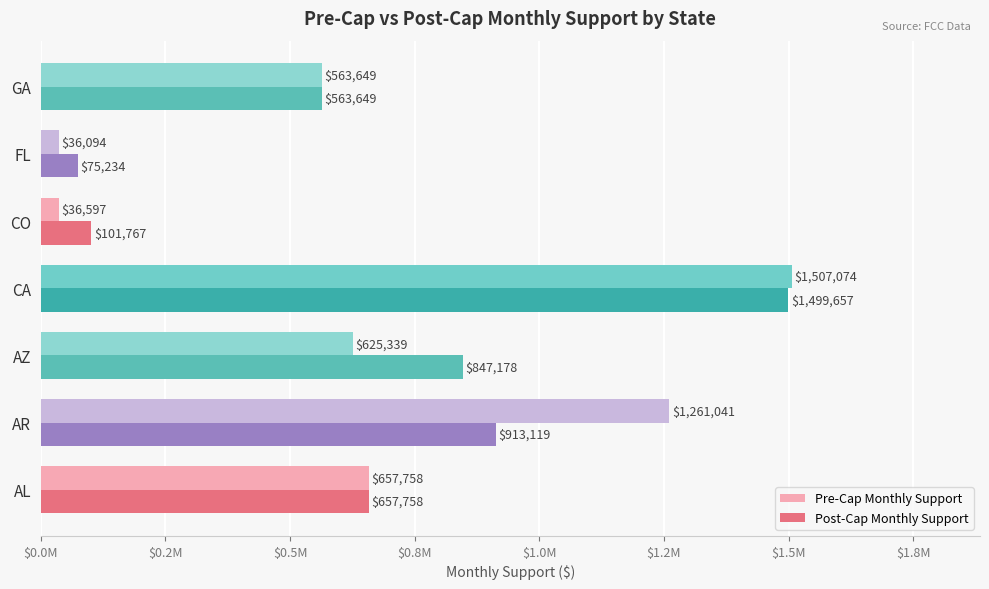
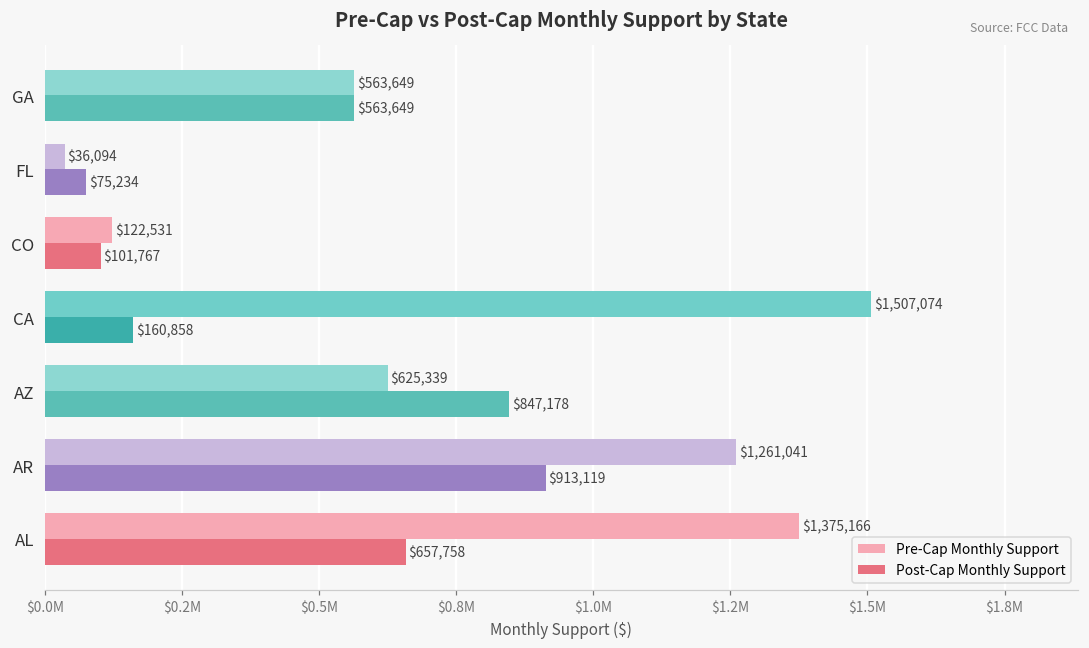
Pre-Cap Monthly Support, CO: $36,597 -> $122,531
Post-Cap Monthly Support, CA: $1,499,657 -> $160,858
Pre-Cap Monthly Support, AL: $657,758 -> $1,375,166
